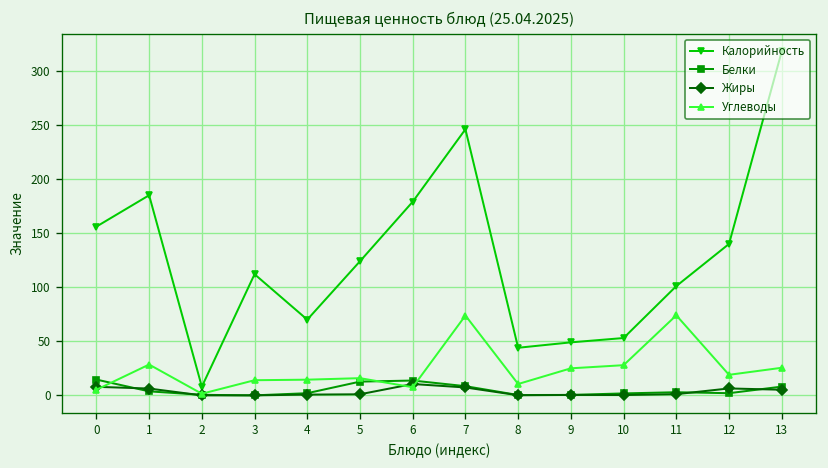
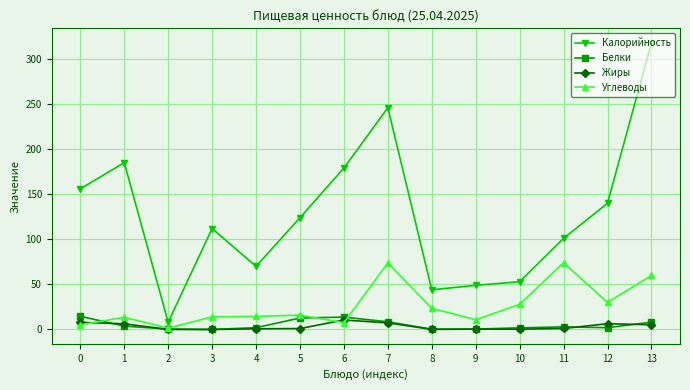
Углеводы, 1: 30 -> 10
Углеводы, 8: 10 -> 20
Углеводы, 9: 30 -> 10
Углеводы, 12: 20 -> 30
Углеводы, 13: 30 -> 60
